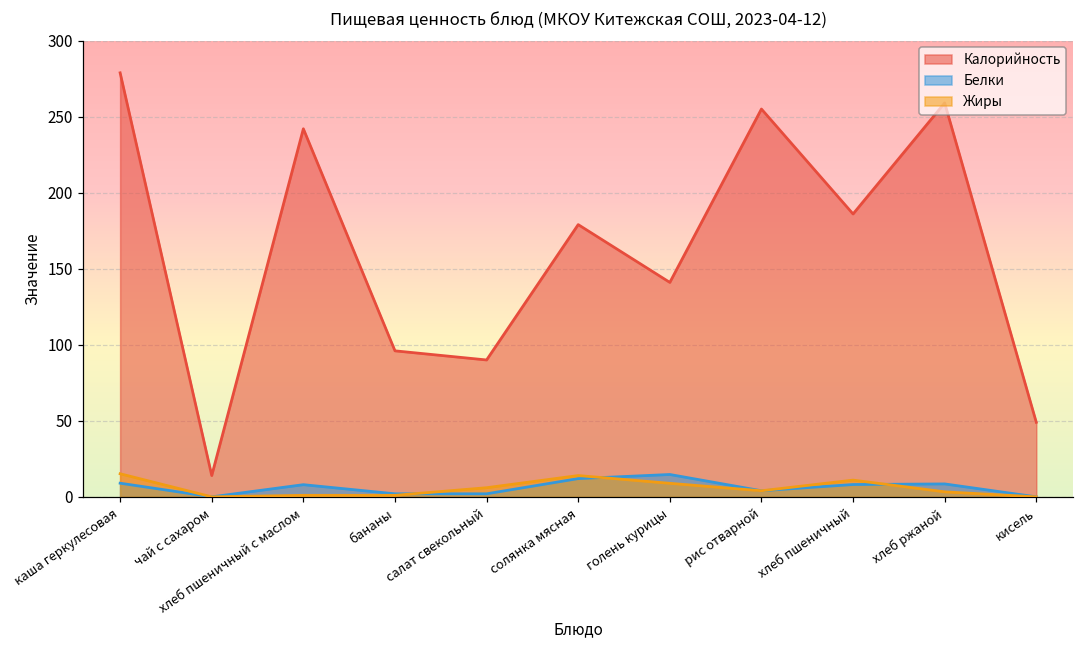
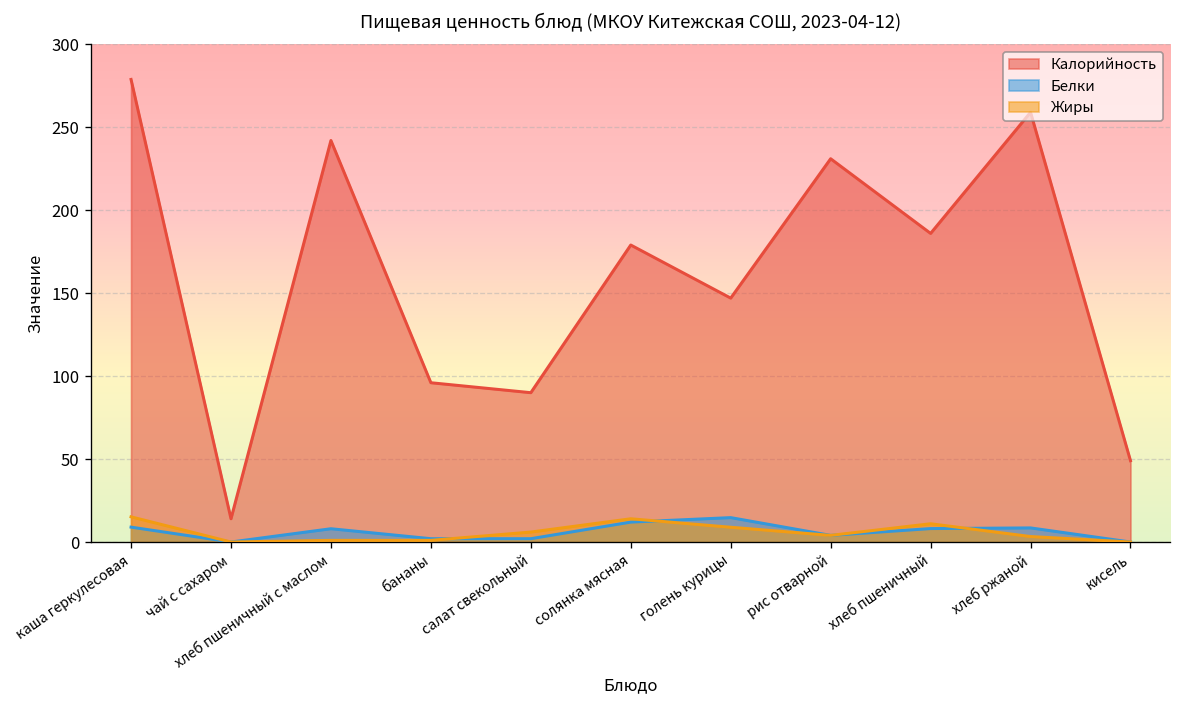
Калорийность, голень курицы: 141 -> 147
Калорийность, рис отварной: 255 -> 231
